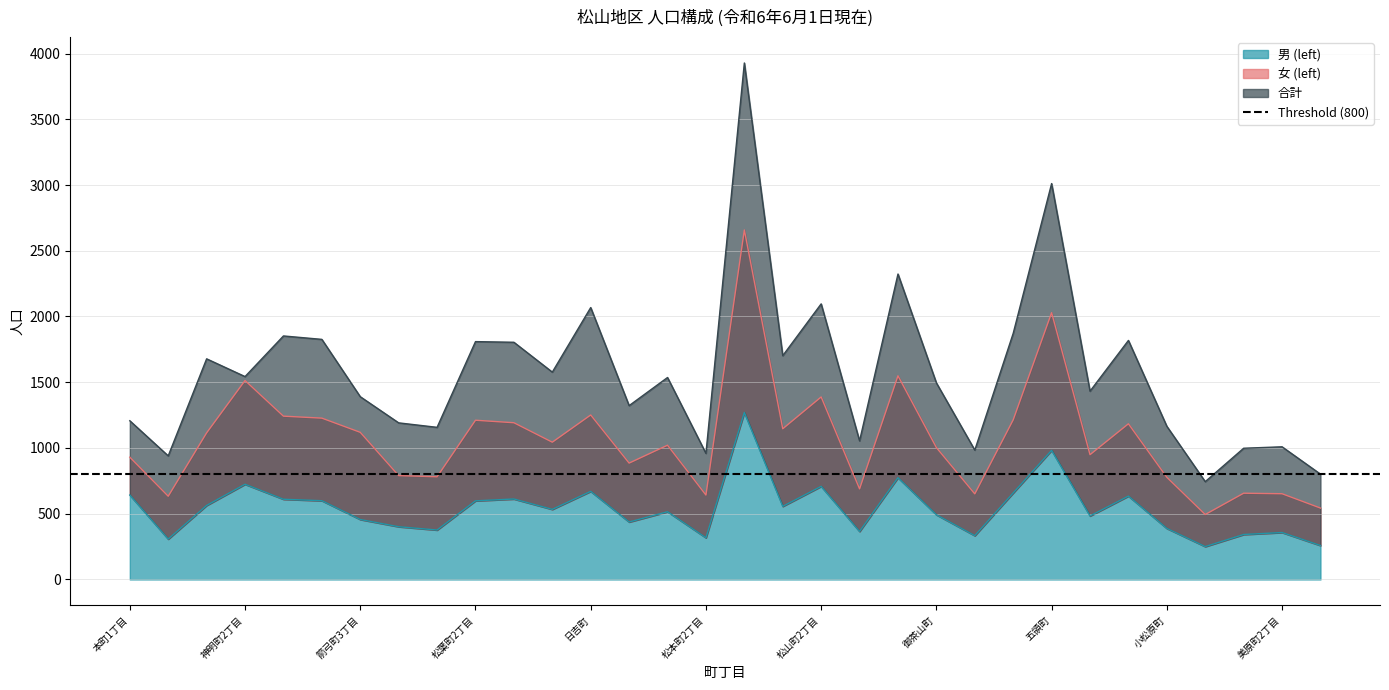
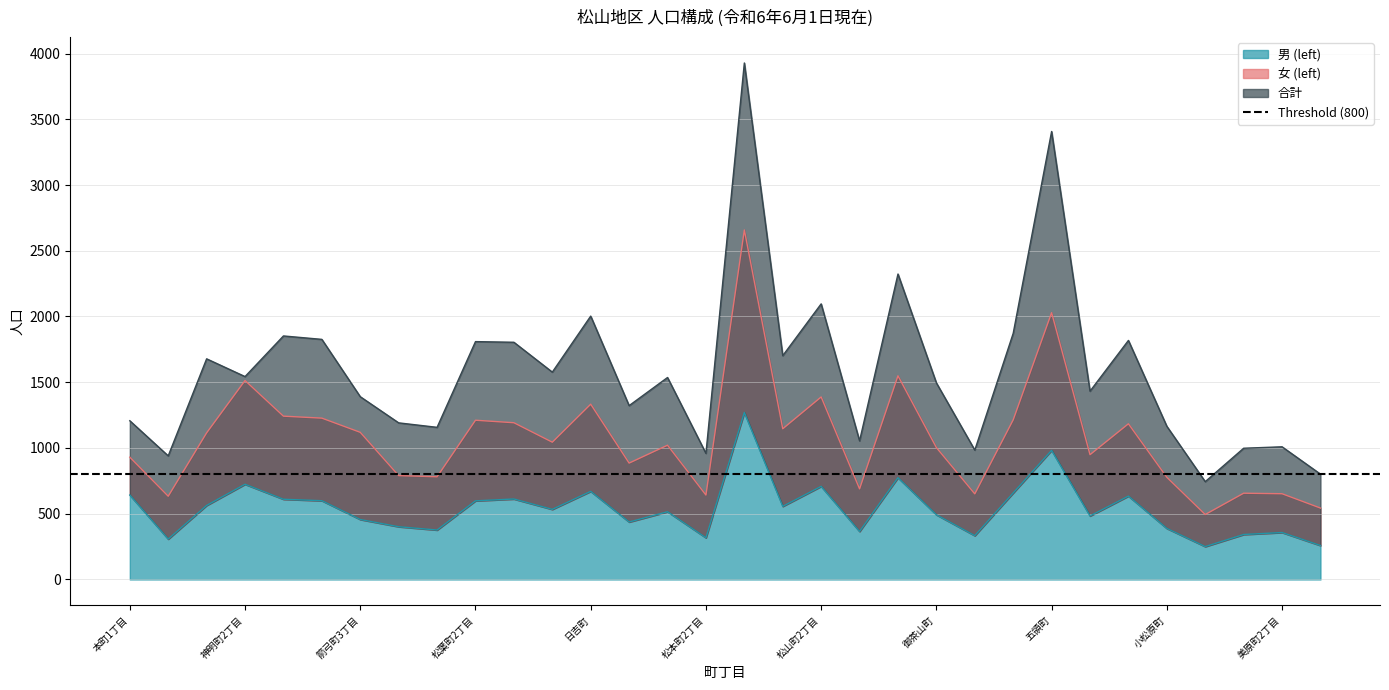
女 (left), 日吉町: 580 -> 660
合計, 日吉町: 1400 -> 1330
合計, 五領町: 2030 -> 2430
